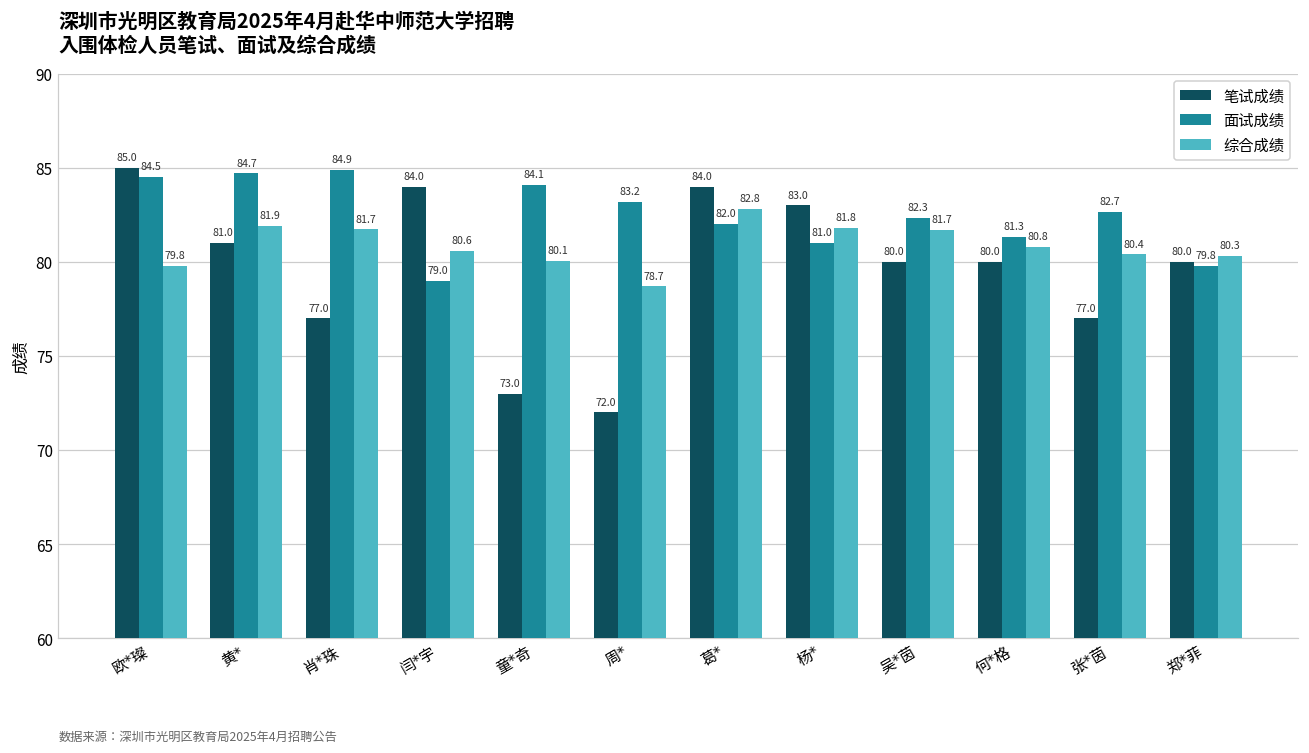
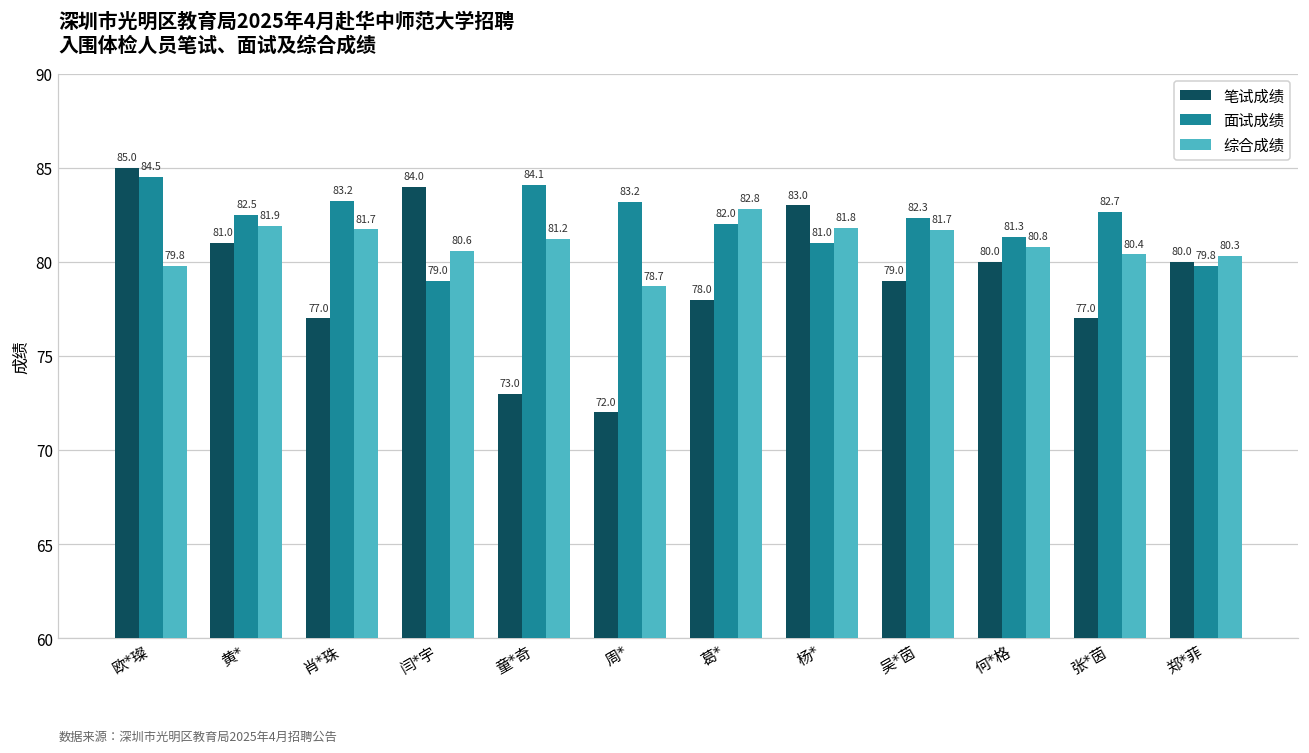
面试成绩, 黄*: 84.7 -> 82.5
面试成绩, 肖*珠: 84.9 -> 83.2
综合成绩, 童*奇: 80.1 -> 81.2
笔试成绩, 葛*: 84.0 -> 78.0
笔试成绩, 吴*茵: 80.0 -> 79.0
